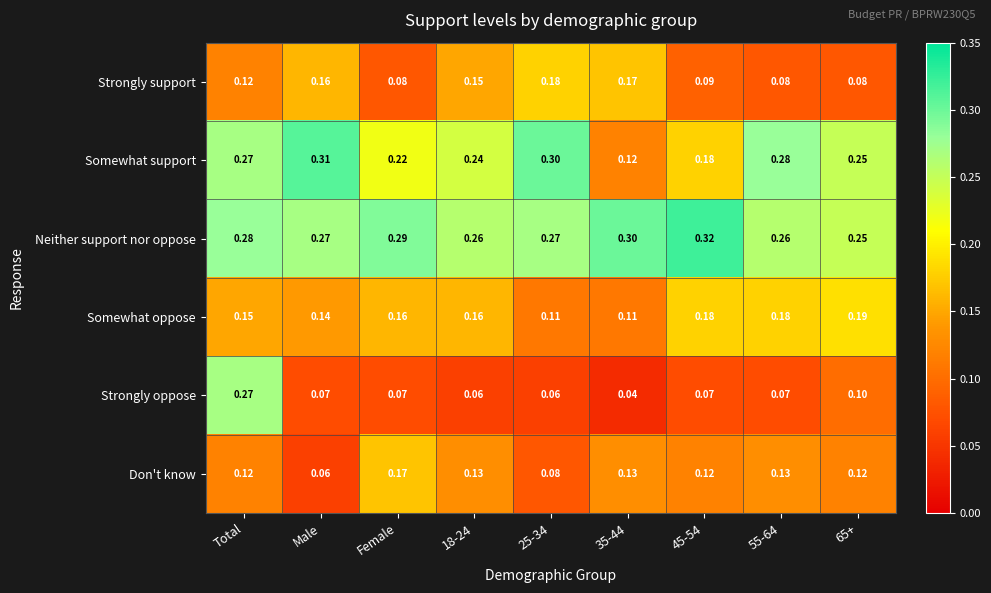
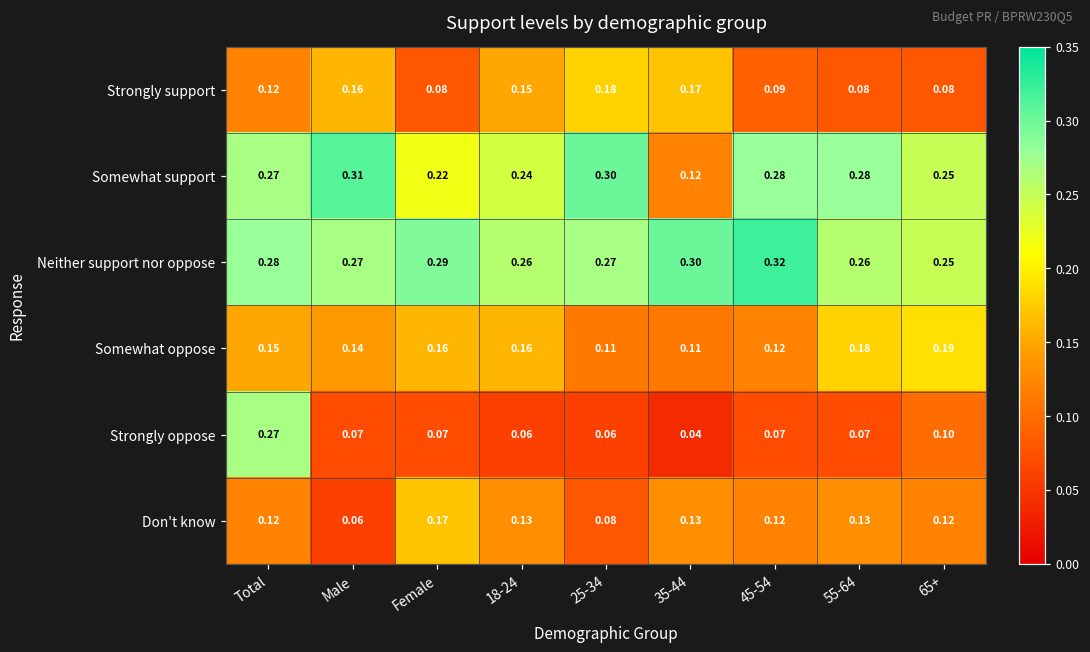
Somewhat support, 45-54: 0.18 -> 0.28
Somewhat oppose, 45-54: 0.18 -> 0.12
